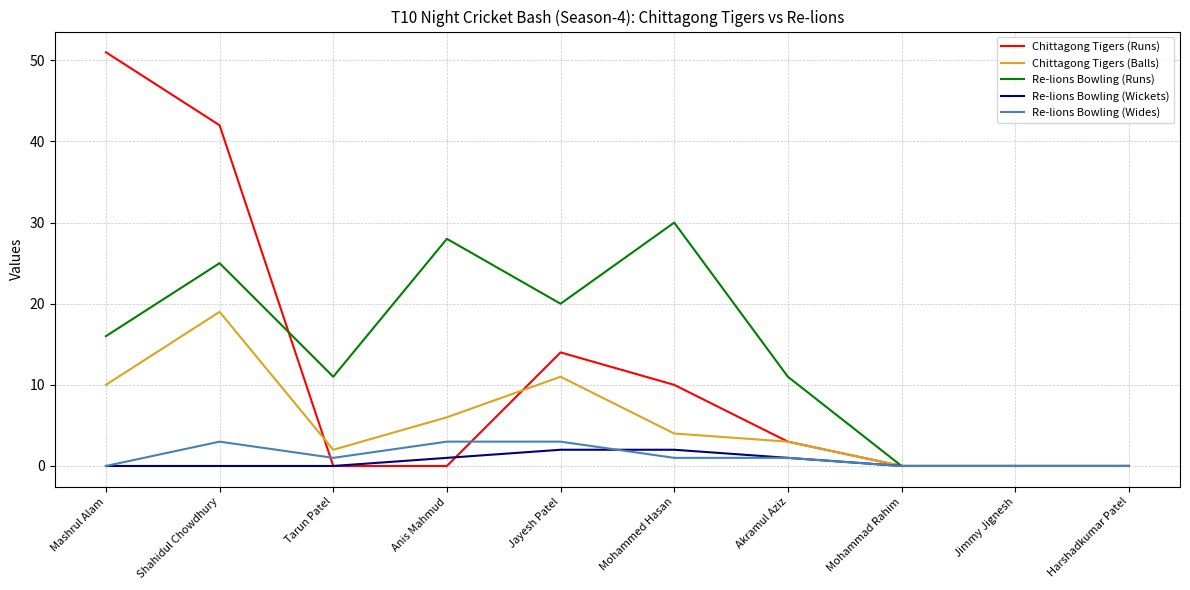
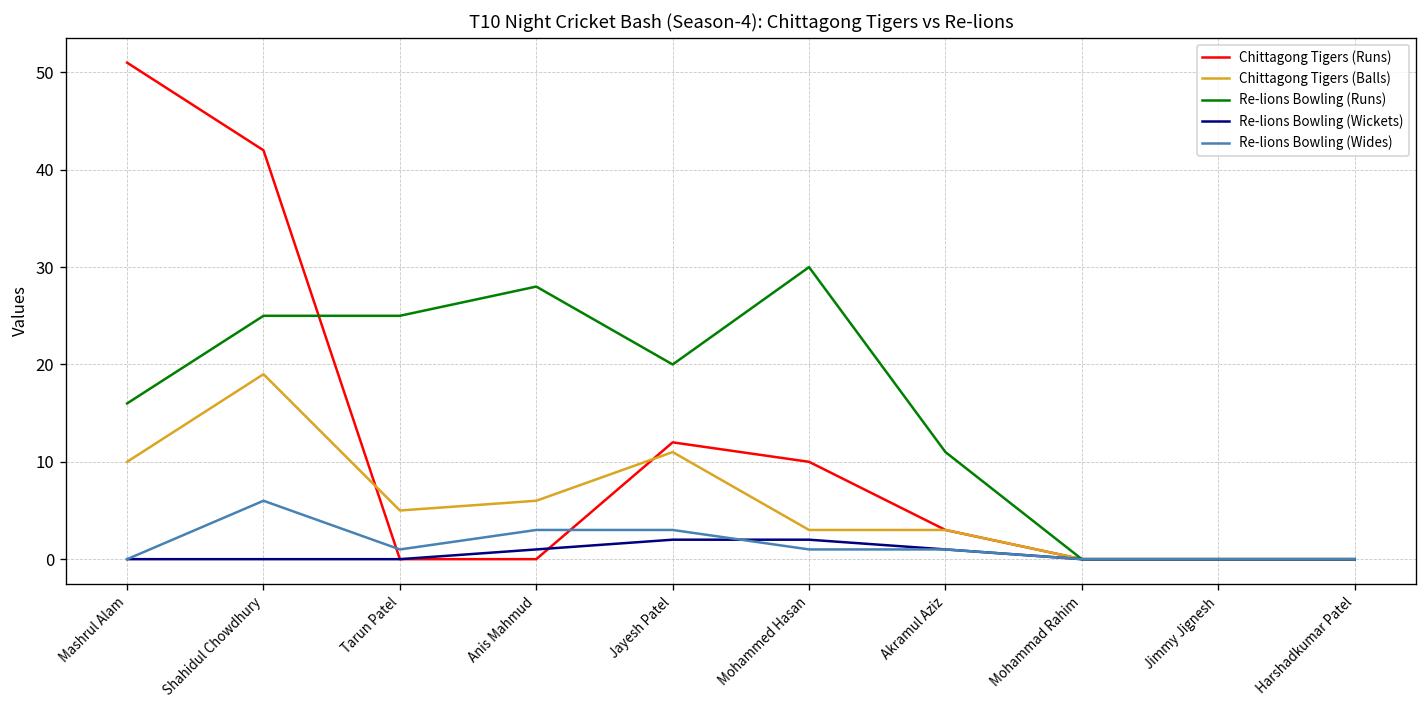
Re-lions Bowling (Wides), Shahidul Chowdhury: 3 -> 6
Chittagong Tigers (Balls), Tarun Patel: 2 -> 5
Re-lions Bowling (Runs), Tarun Patel: 11 -> 25
Chittagong Tigers (Runs), Jayesh Patel: 14 -> 12
Chittagong Tigers (Balls), Mohammed Hasan: 4 -> 3
